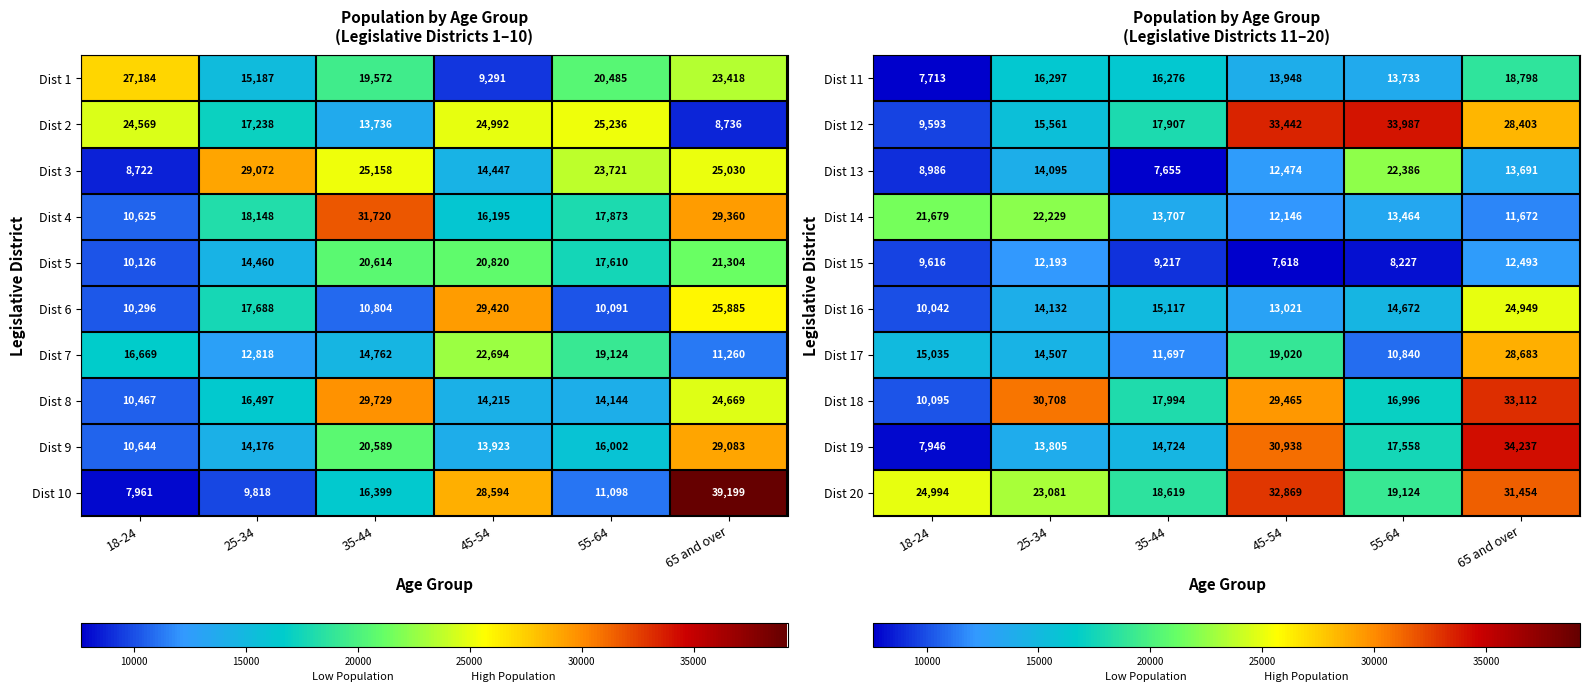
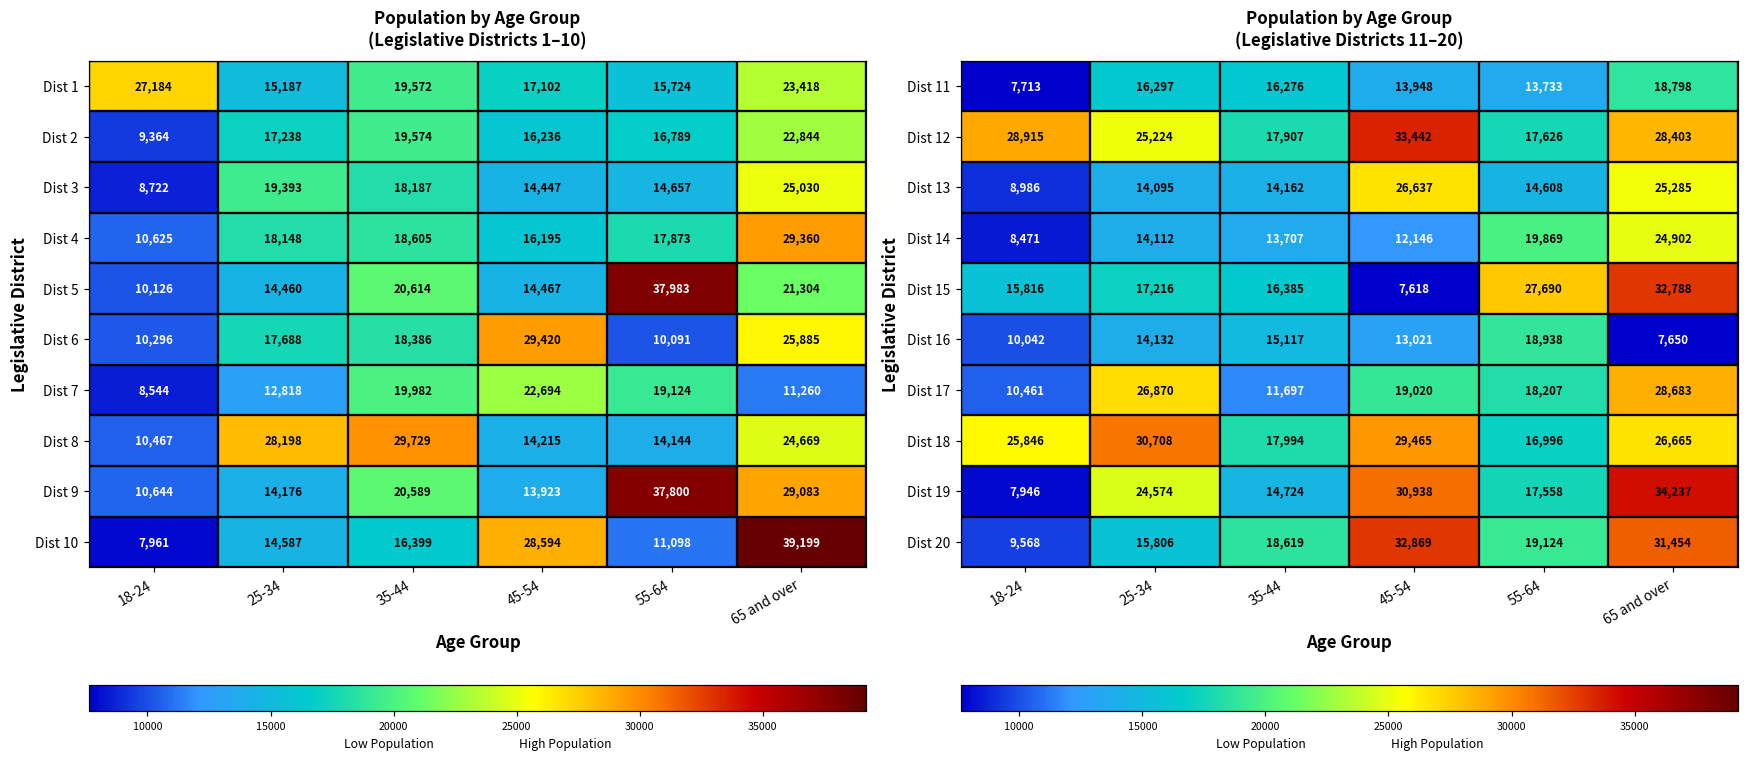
Population by Age Group (Legislative Districts 1–10), Dist 1, 45-54: 9,291 -> 17,102
Population by Age Group (Legislative Districts 1–10), Dist 1, 55-64: 20,485 -> 15,724
Population by Age Group (Legislative Districts 1–10), Dist 2, 18-24: 24,569 -> 9,364
Population by Age Group (Legislative Districts 1–10), Dist 2, 35-44: 13,736 -> 19,574
Population by Age Group (Legislative Districts 1–10), Dist 2, 45-54: 24,992 -> 16,236
Population by Age Group (Legislative Districts 1–10), Dist 2, 55-64: 25,236 -> 16,789
Population by Age Group (Legislative Districts 1–10), Dist 2, 65 and over: 8,736 -> 22,844
Population by Age Group (Legislative Districts 1–10), Dist 3, 25-34: 29,072 -> 19,393
Population by Age Group (Legislative Districts 1–10), Dist 3, 35-44: 25,158 -> 18,187
Population by Age Group (Legislative Districts 1–10), Dist 3, 55-64: 23,721 -> 14,657
Population by Age Group (Legislative Districts 1–10), Dist 4, 35-44: 31,720 -> 18,605
Population by Age Group (Legislative Districts 1–10), Dist 5, 45-54: 20,820 -> 14,467
Population by Age Group (Legislative Districts 1–10), Dist 5, 55-64: 17,610 -> 37,983
Population by Age Group (Legislative Districts 1–10), Dist 6, 35-44: 10,804 -> 18,386
Population by Age Group (Legislative Districts 1–10), Dist 7, 18-24: 16,669 -> 8,544
Population by Age Group (Legislative Districts 1–10), Dist 7, 35-44: 14,762 -> 19,982
Population by Age Group (Legislative Districts 1–10), Dist 8, 25-34: 16,497 -> 28,198
Population by Age Group (Legislative Districts 1–10), Dist 9, 55-64: 16,002 -> 37,800
Population by Age Group (Legislative Districts 1–10), Dist 10, 25-34: 9,818 -> 14,587
Population by Age Group (Legislative Districts 11–20), Dist 12, 18-24: 9,593 -> 28,915
Population by Age Group (Legislative Districts 11–20), Dist 12, 25-34: 15,561 -> 25,224
Population by Age Group (Legislative Districts 11–20), Dist 12, 55-64: 33,987 -> 17,626
Population by Age Group (Legislative Districts 11–20), Dist 13, 35-44: 7,655 -> 14,162
Population by Age Group (Legislative Districts 11–20), Dist 13, 45-54: 12,474 -> 26,637
Population by Age Group (Legislative Districts 11–20), Dist 13, 55-64: 22,386 -> 14,608
Population by Age Group (Legislative Districts 11–20), Dist 13, 65 and over: 13,691 -> 25,285
Population by Age Group (Legislative Districts 11–20), Dist 14, 18-24: 21,679 -> 8,471
Population by Age Group (Legislative Districts 11–20), Dist 14, 25-34: 22,229 -> 14,112
Population by Age Group (Legislative Districts 11–20), Dist 14, 55-64: 13,464 -> 19,869
Population by Age Group (Legislative Districts 11–20), Dist 14, 65 and over: 11,672 -> 24,902
Population by Age Group (Legislative Districts 11–20), Dist 15, 18-24: 9,616 -> 15,816
Population by Age Group (Legislative Districts 11–20), Dist 15, 25-34: 12,193 -> 17,216
Population by Age Group (Legislative Districts 11–20), Dist 15, 35-44: 9,217 -> 16,385
Population by Age Group (Legislative Districts 11–20), Dist 15, 55-64: 8,227 -> 27,690
Population by Age Group (Legislative Districts 11–20), Dist 15, 65 and over: 12,493 -> 32,788
Population by Age Group (Legislative Districts 11–20), Dist 16, 55-64: 14,672 -> 18,938
Population by Age Group (Legislative Districts 11–20), Dist 16, 65 and over: 24,949 -> 7,650
Population by Age Group (Legislative Districts 11–20), Dist 17, 18-24: 15,035 -> 10,461
Population by Age Group (Legislative Districts 11–20), Dist 17, 25-34: 14,507 -> 26,870
Population by Age Group (Legislative Districts 11–20), Dist 17, 55-64: 10,840 -> 18,207
Population by Age Group (Legislative Districts 11–20), Dist 18, 18-24: 10,095 -> 25,846
Population by Age Group (Legislative Districts 11–20), Dist 18, 65 and over: 33,112 -> 26,665
Population by Age Group (Legislative Districts 11–20), Dist 19, 25-34: 13,805 -> 24,574
Population by Age Group (Legislative Districts 11–20), Dist 20, 18-24: 24,994 -> 9,568
Population by Age Group (Legislative Districts 11–20), Dist 20, 25-34: 23,081 -> 15,806
